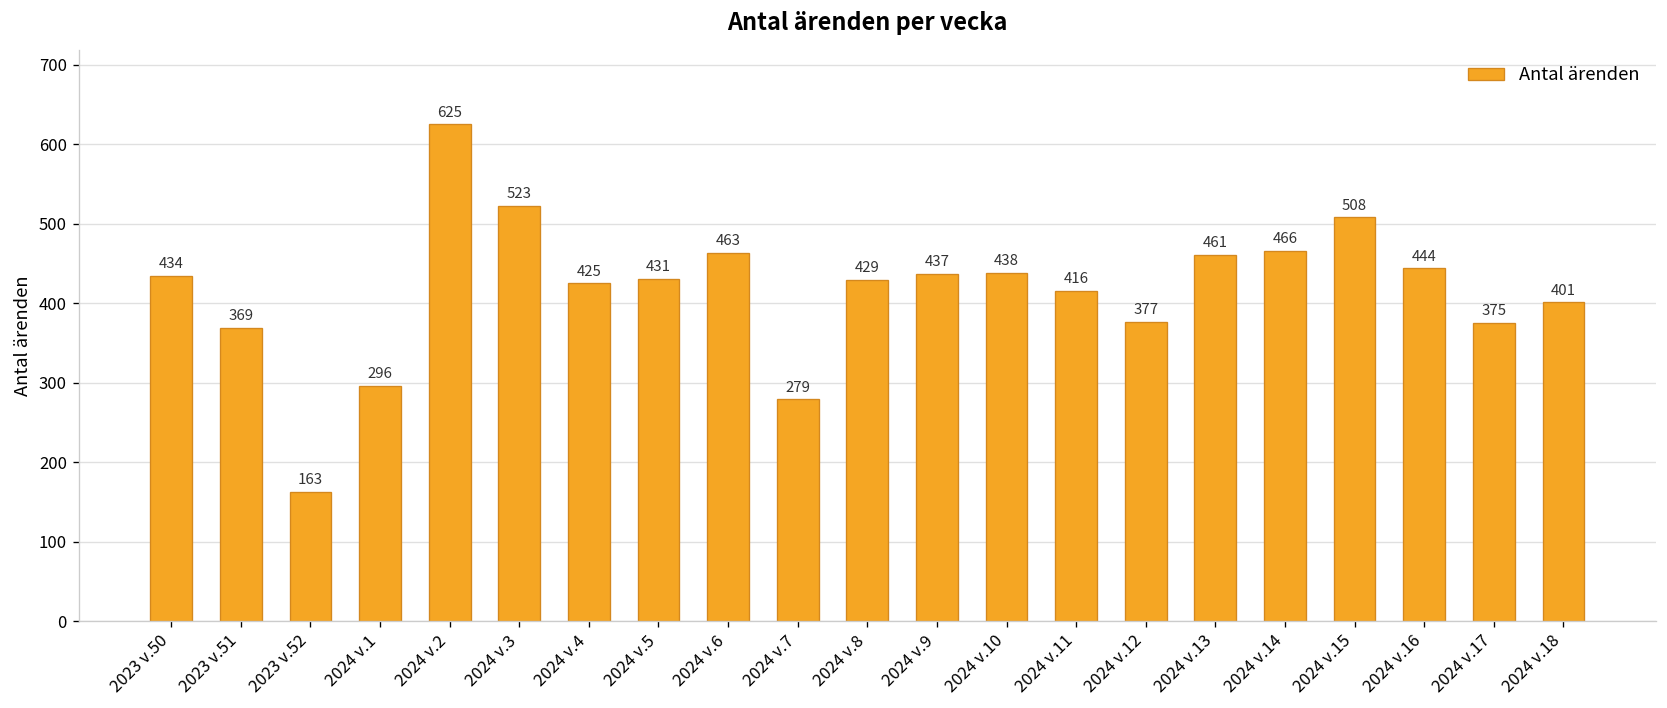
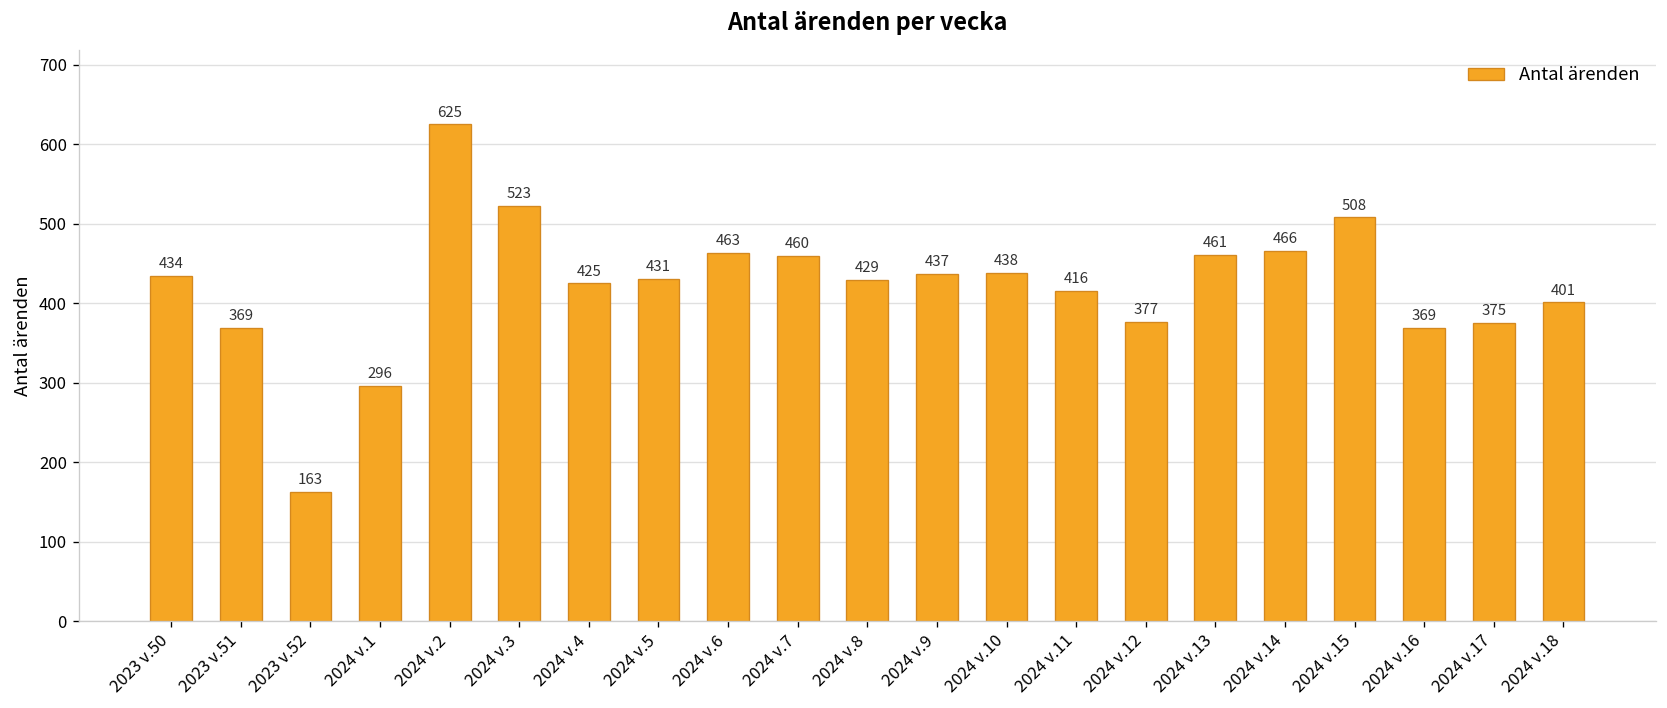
2024 v.7: 279 -> 460
2024 v.16: 444 -> 369
